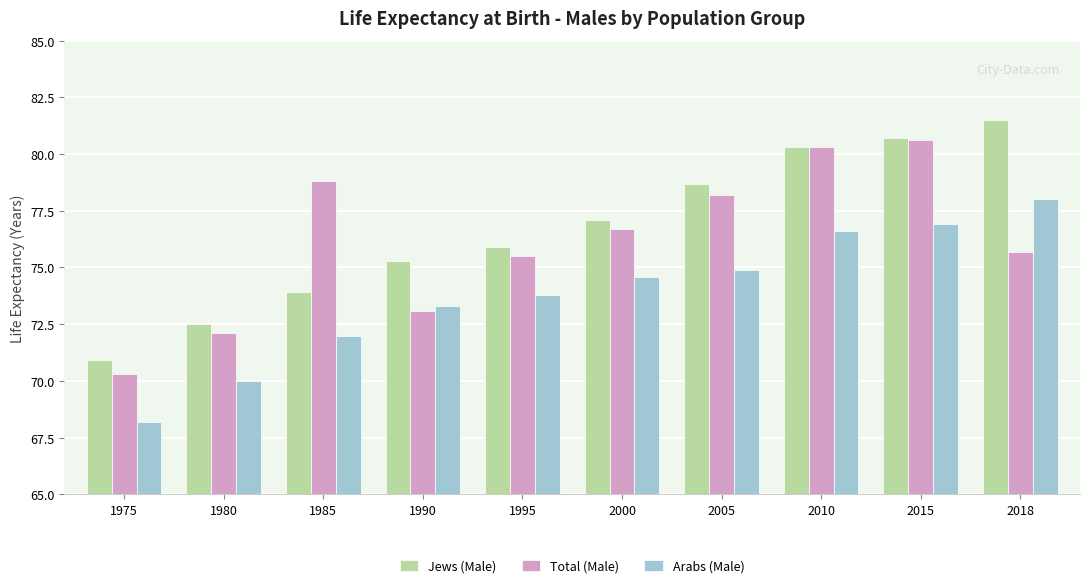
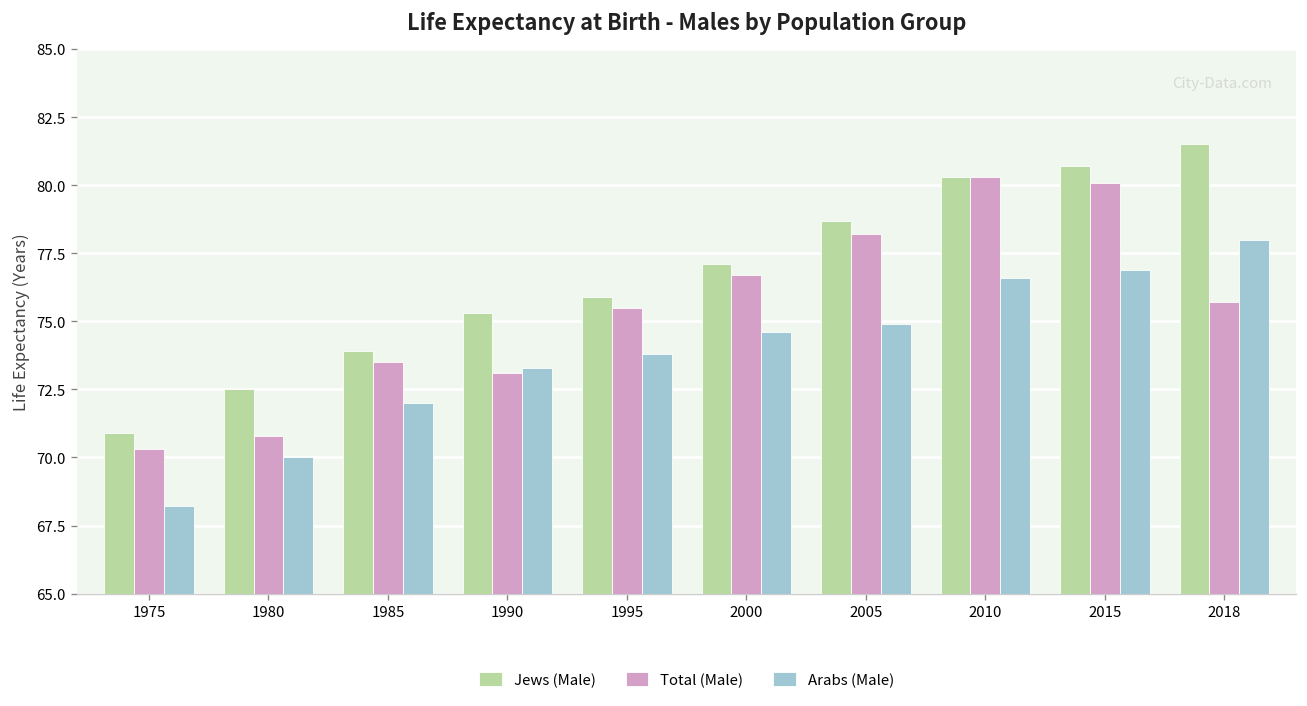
Total (Male), 1980: 72.1 -> 70.8
Total (Male), 1985: 78.8 -> 73.5
Total (Male), 2015: 80.6 -> 80.1
